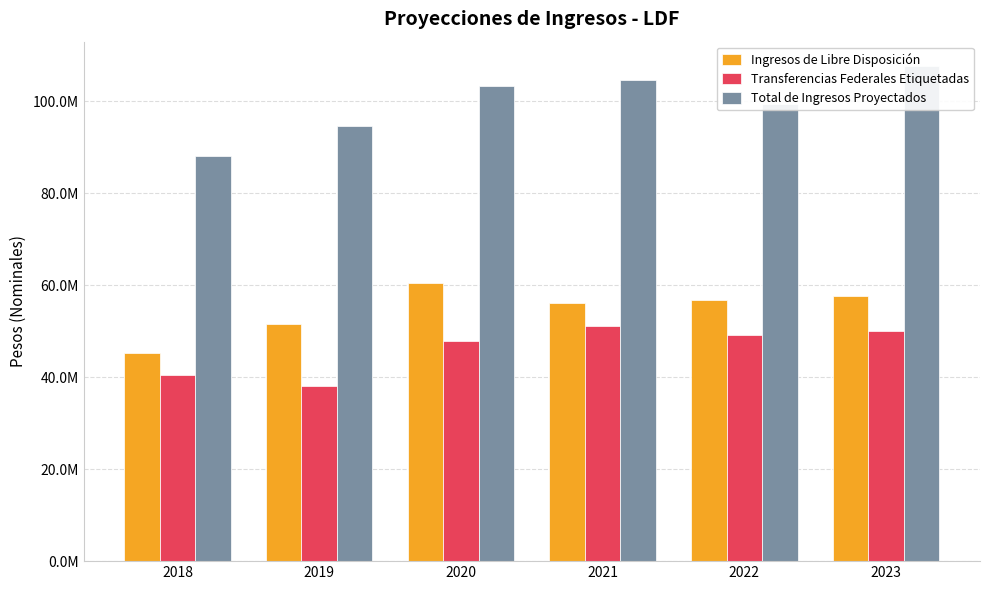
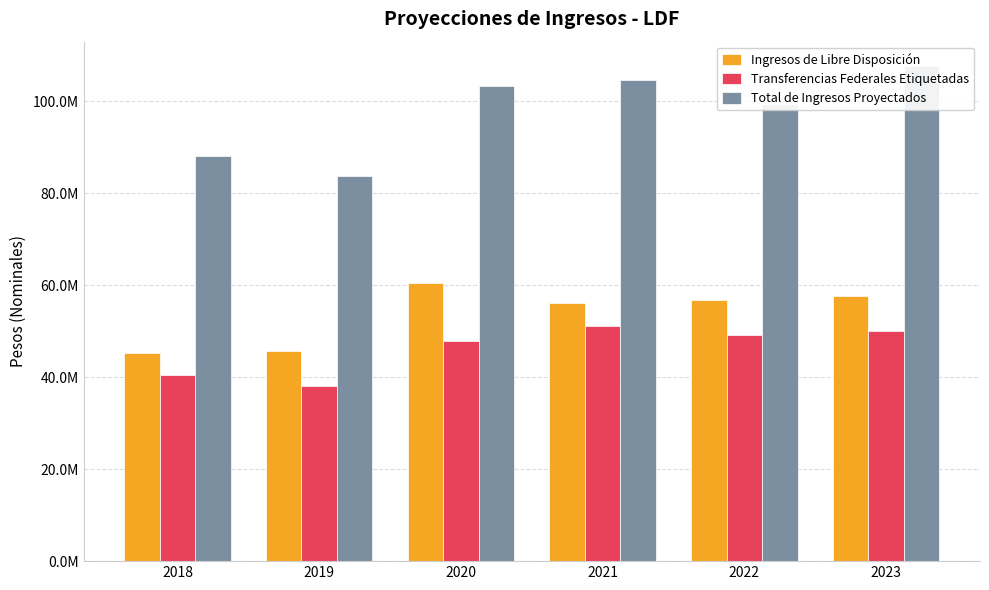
Ingresos de Libre Disposición, 2019: 52000000 -> 46000000
Total de Ingresos Proyectados, 2019: 95000000 -> 84000000
